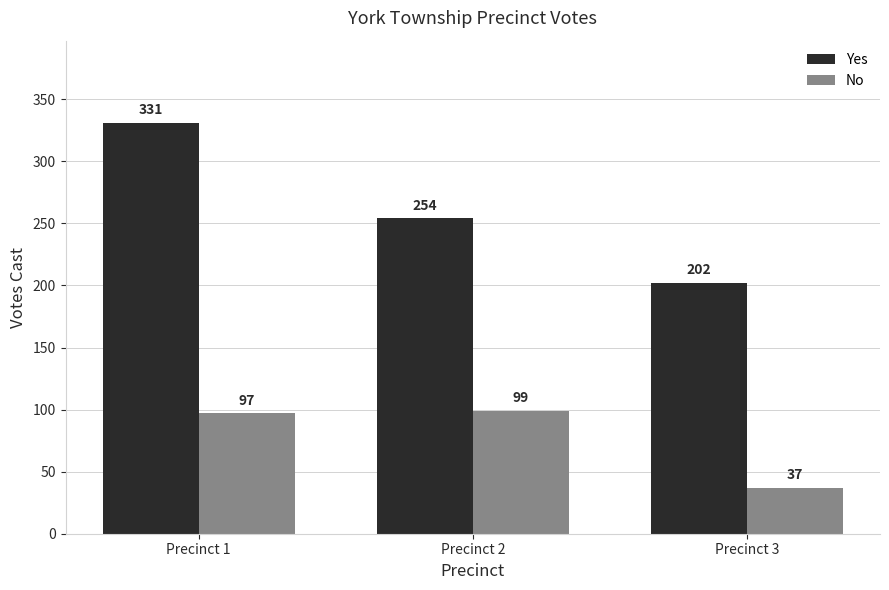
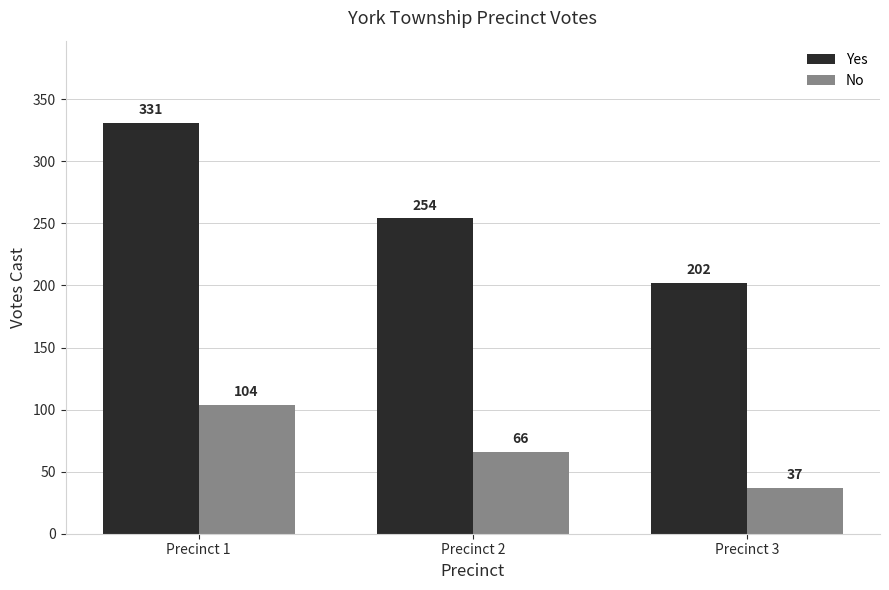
No, Precinct 1: 97 -> 104
No, Precinct 2: 99 -> 66
